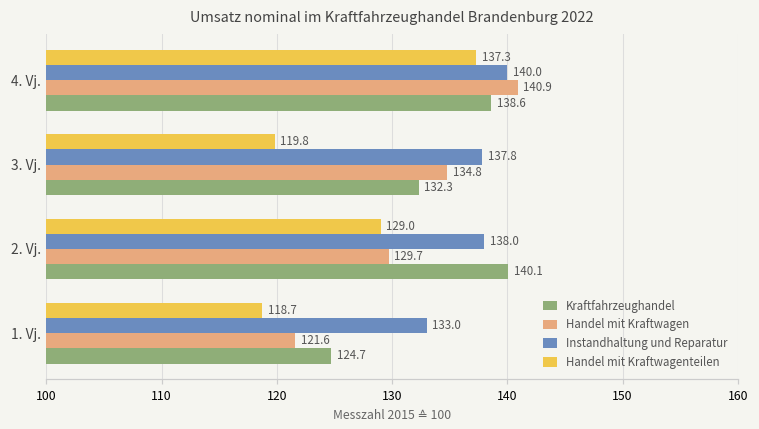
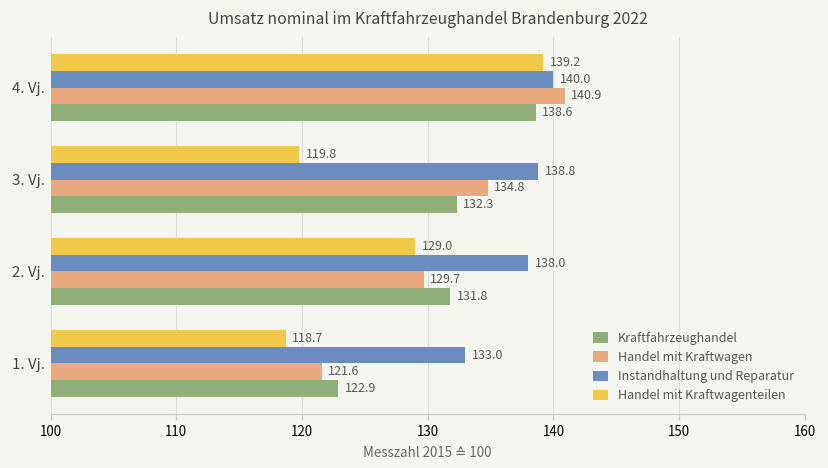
Handel mit Kraftwagenteilen, 4. Vj.: 137.3 -> 139.2
Instandhaltung und Reparatur, 3. Vj.: 137.8 -> 138.8
Kraftfahrzeughandel, 2. Vj.: 140.1 -> 131.8
Kraftfahrzeughandel, 1. Vj.: 124.7 -> 122.9
